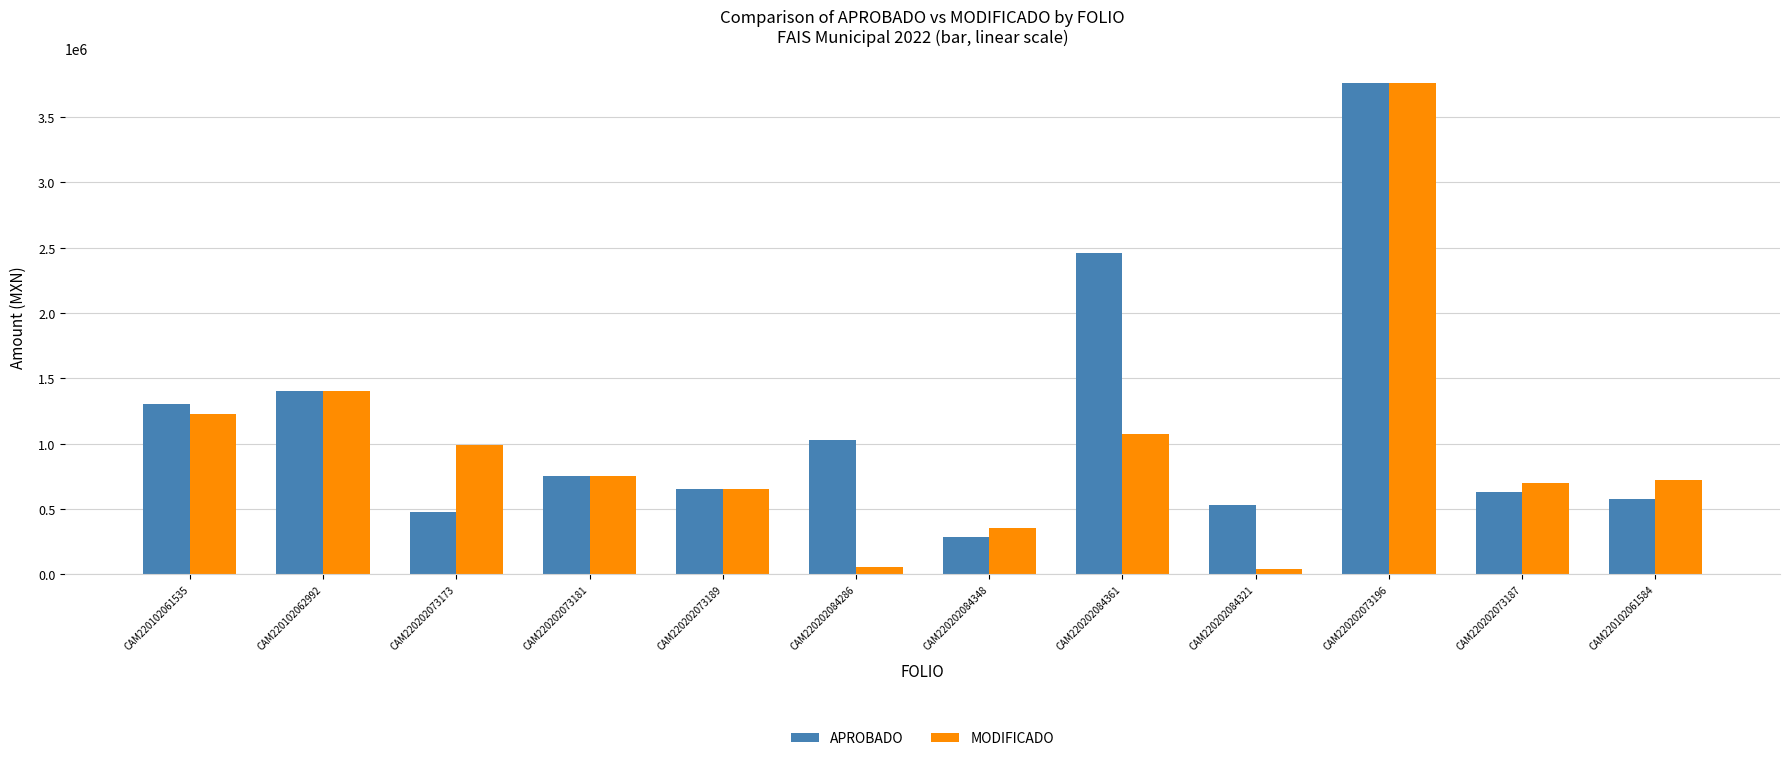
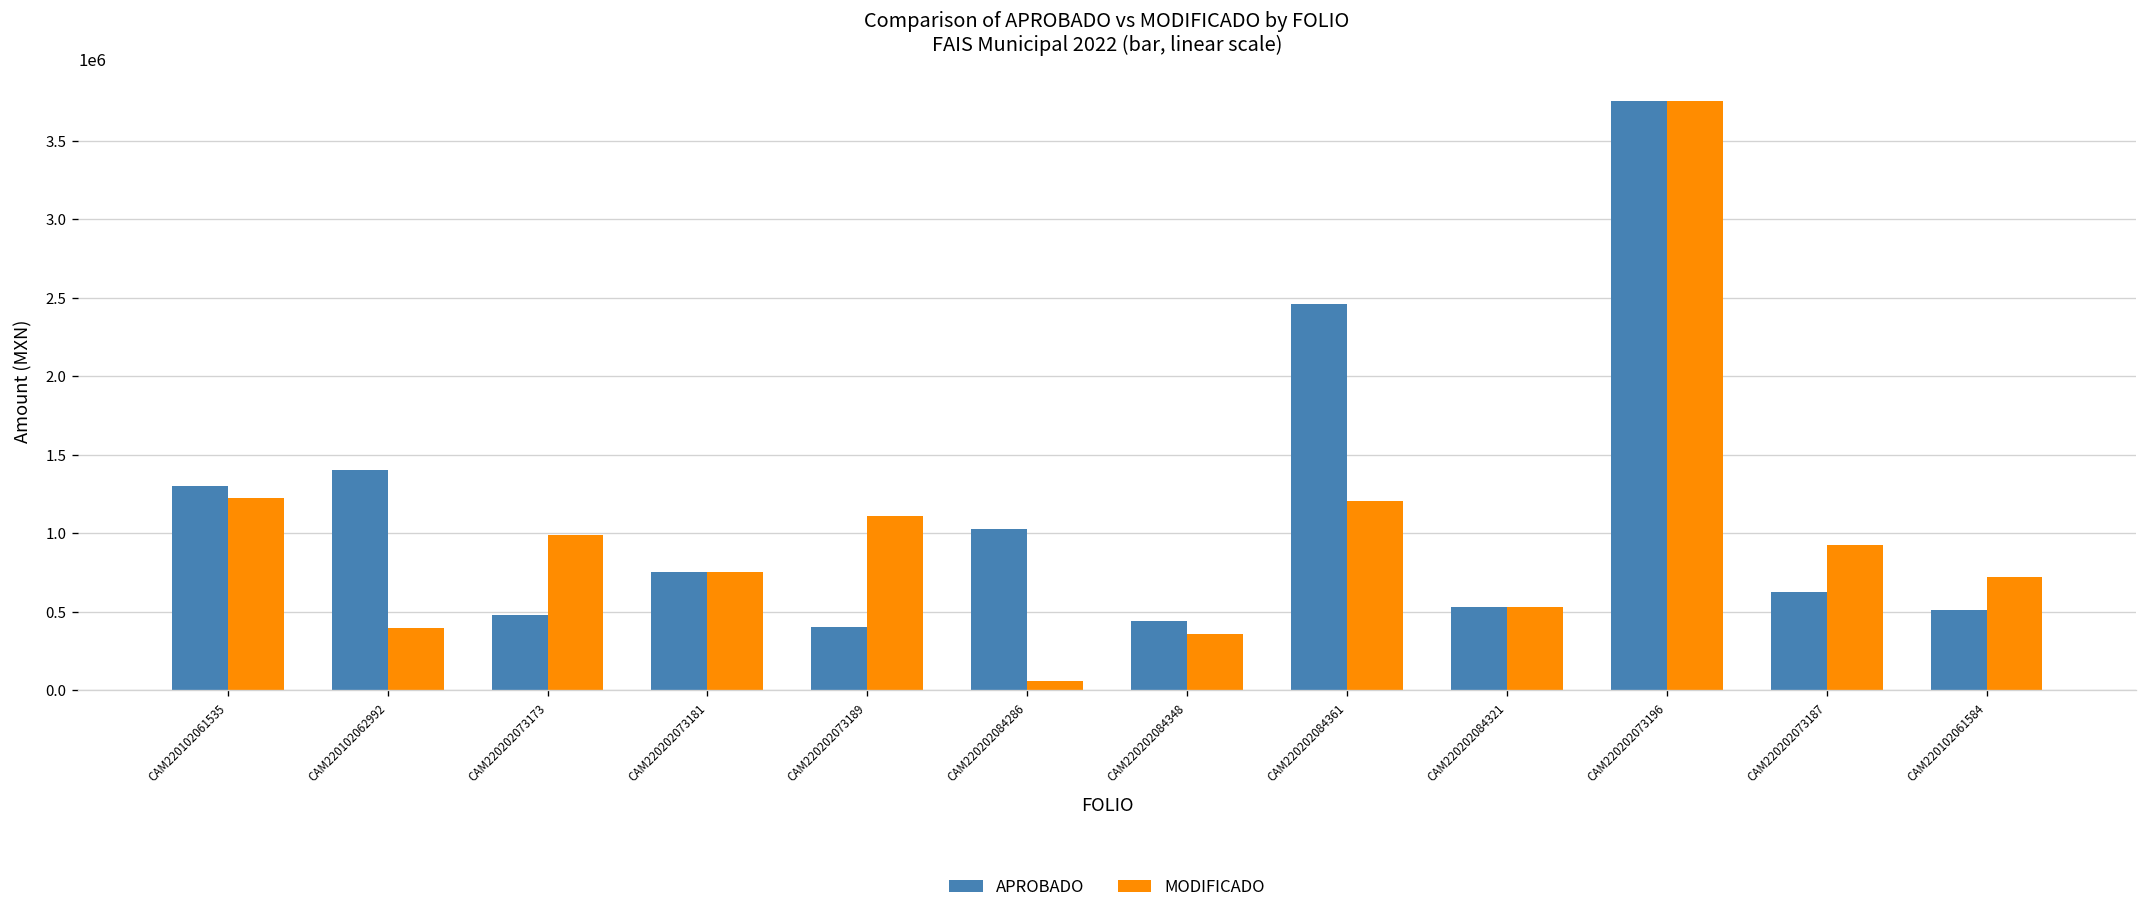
MODIFICADO, CAM220102062992: 1400000 -> 400000
APROBADO, CAM220202073189: 650000 -> 400000
MODIFICADO, CAM220202073189: 650000 -> 1110000
APROBADO, CAM220202084348: 280000 -> 440000
MODIFICADO, CAM220202084361: 1070000 -> 1200000
MODIFICADO, CAM220202084321: 40000 -> 530000
MODIFICADO, CAM220202073187: 700000 -> 920000
APROBADO, CAM220102061584: 570000 -> 510000
